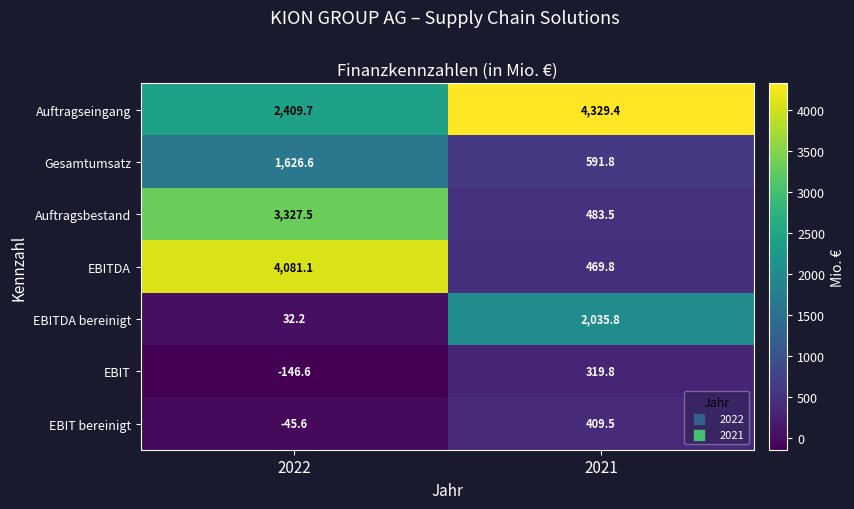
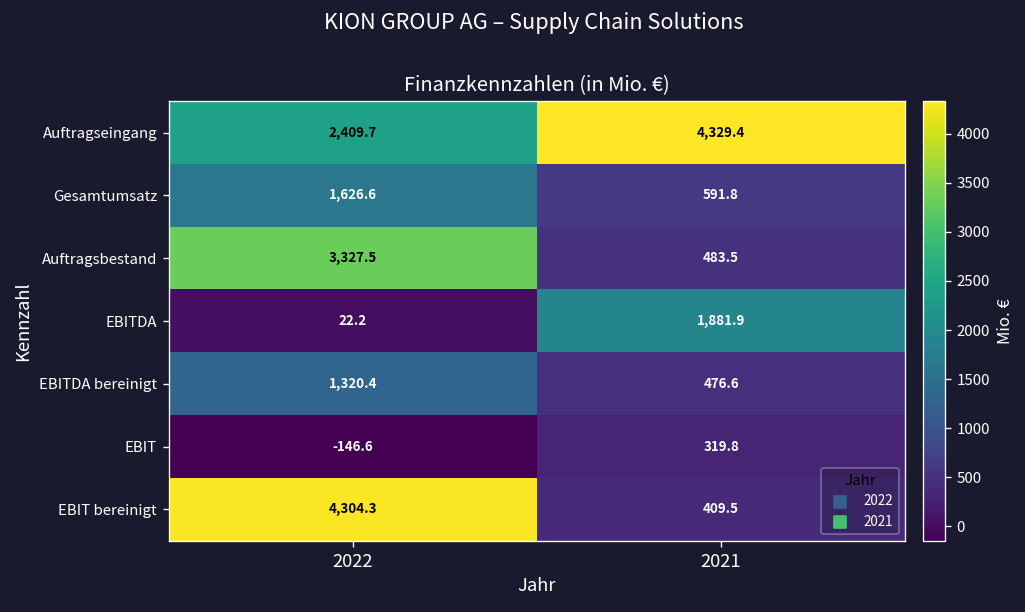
EBITDA, 2022: 4,081.1 -> 22.2
EBITDA, 2021: 469.8 -> 1,881.9
EBITDA bereinigt, 2022: 32.2 -> 1,320.4
EBITDA bereinigt, 2021: 2,035.8 -> 476.6
EBIT bereinigt, 2022: -45.6 -> 4,304.3
